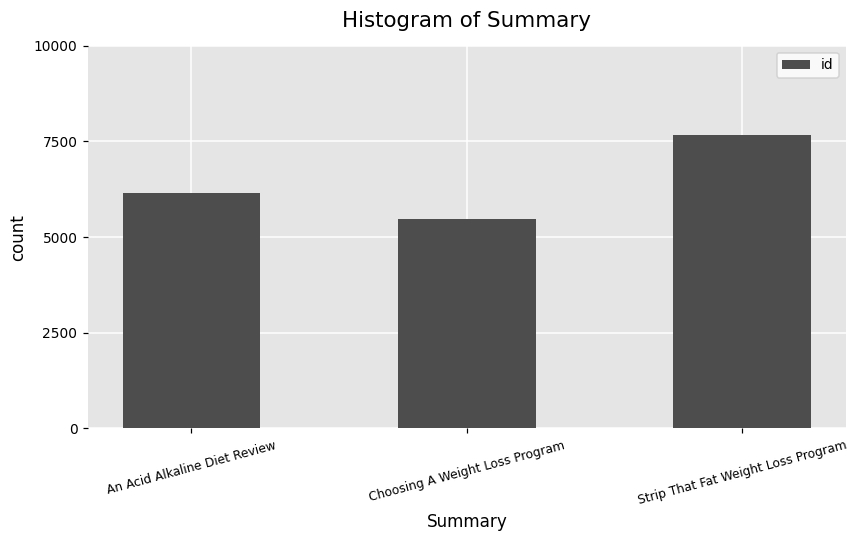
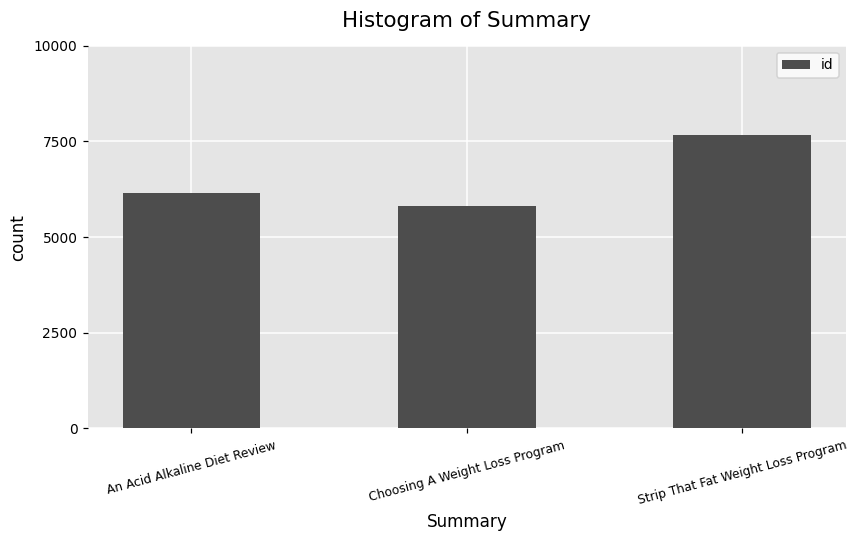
Choosing A Weight Loss Program: 5500 -> 5800
